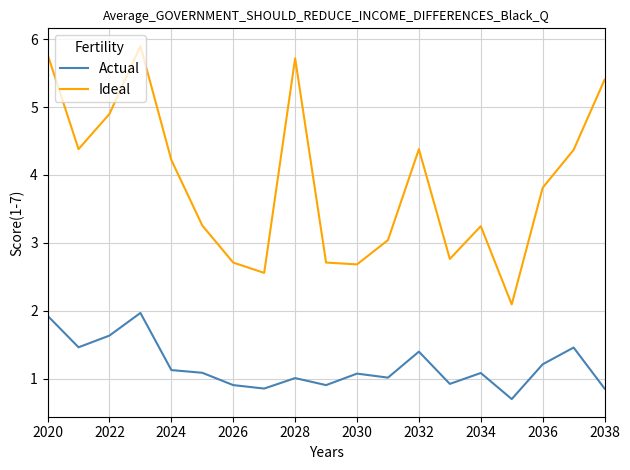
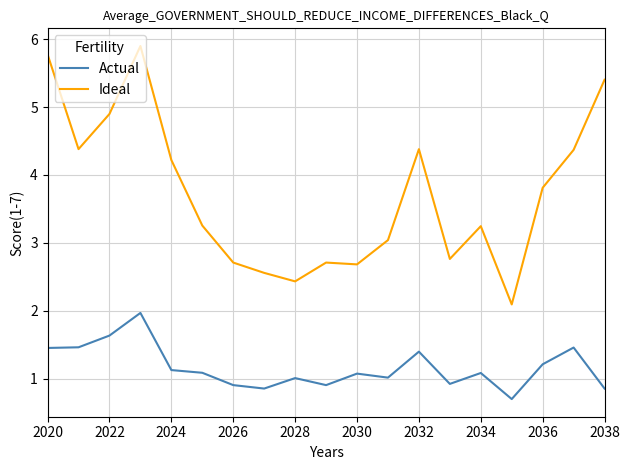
Actual, 2020: 1.9 -> 1.5
Ideal, 2028: 5.7 -> 2.4
